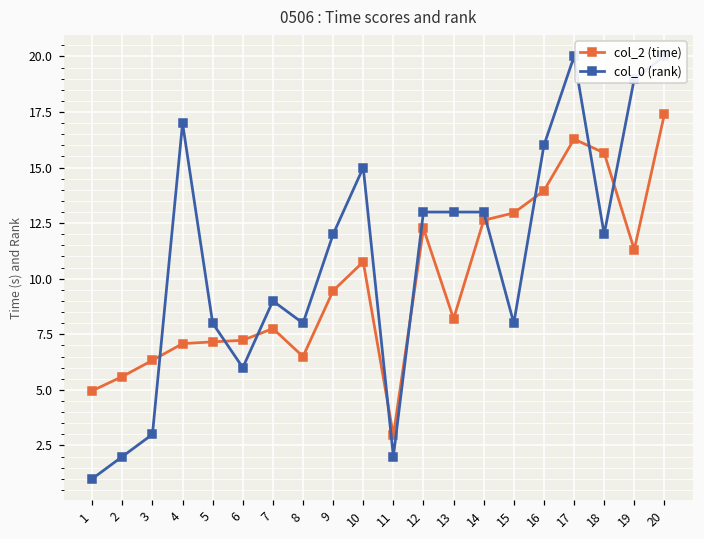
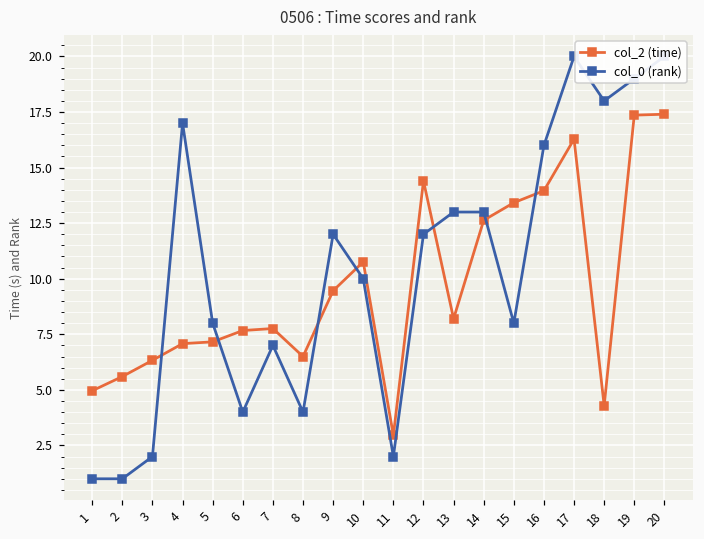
col_0 (rank), 2: 2 -> 1
col_0 (rank), 3: 3 -> 2
col_2 (time), 6: 7.2 -> 7.7
col_0 (rank), 6: 6 -> 4
col_0 (rank), 7: 9 -> 7
col_0 (rank), 8: 8 -> 4
col_0 (rank), 10: 15 -> 10
col_2 (time), 12: 12.3 -> 14.4
col_0 (rank), 12: 13 -> 12
col_2 (time), 15: 13.0 -> 13.4
col_2 (time), 18: 15.7 -> 4.3
col_0 (rank), 18: 12 -> 18
col_2 (time), 19: 11.3 -> 17.4
